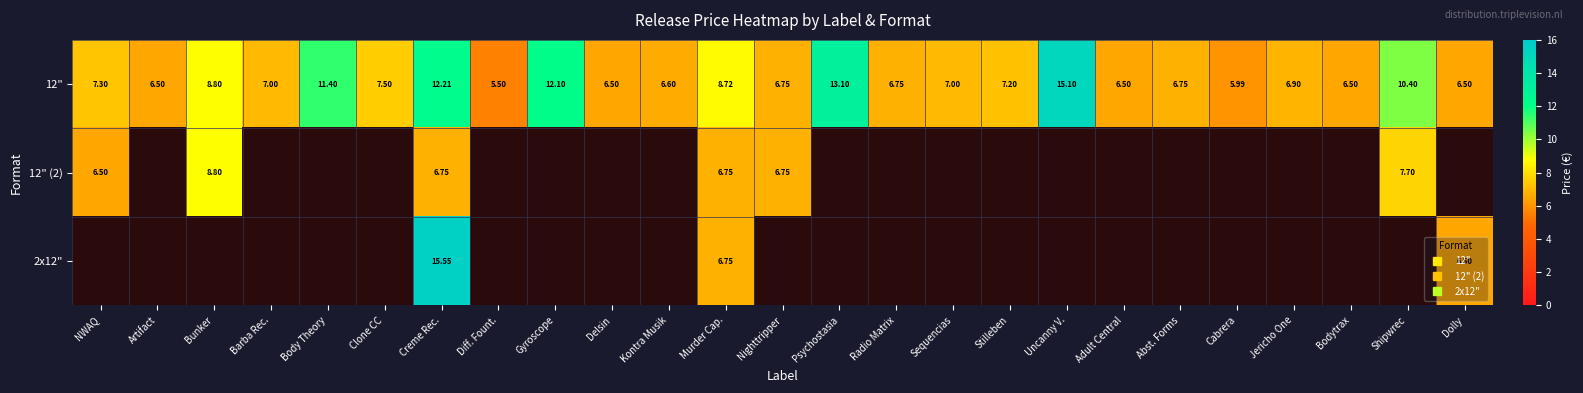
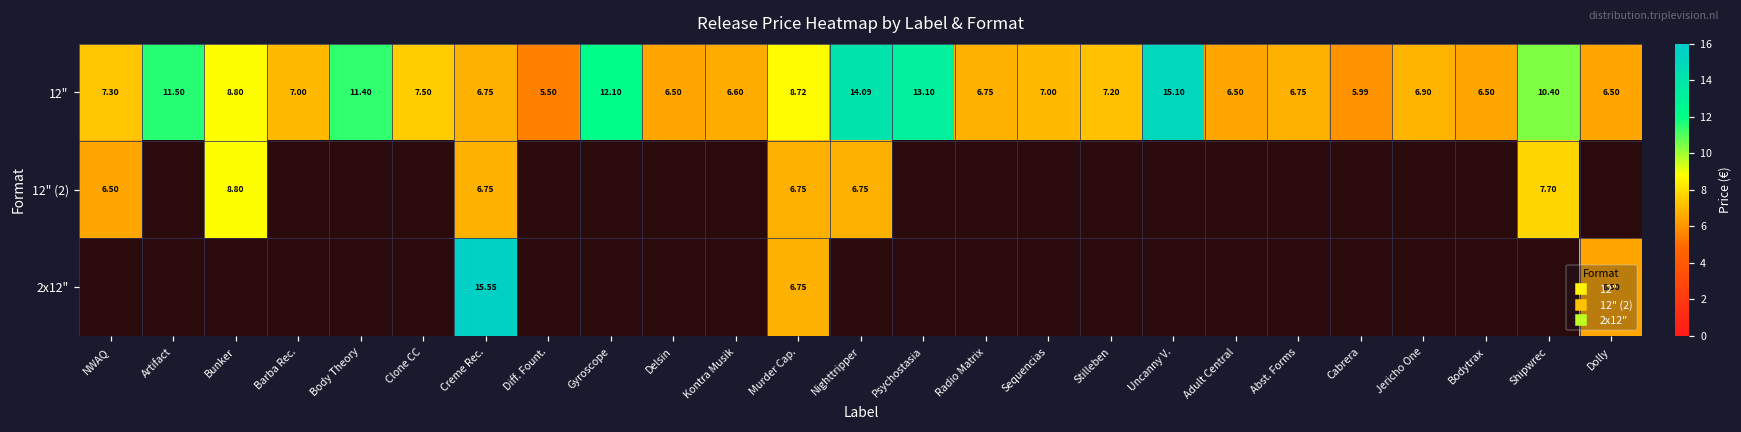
12", Artifact: 6.50 -> 11.50
12", Creme Rec.: 12.21 -> 6.75
12", Nighttripper: 6.75 -> 14.09
